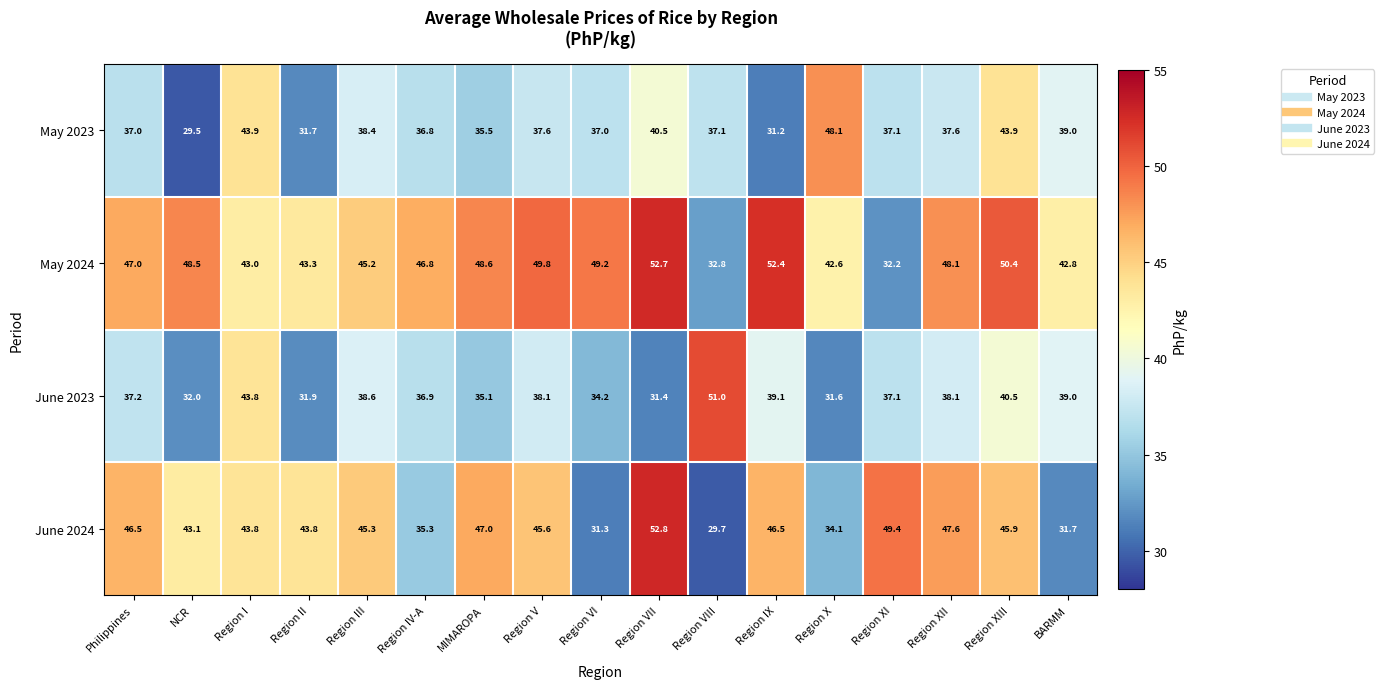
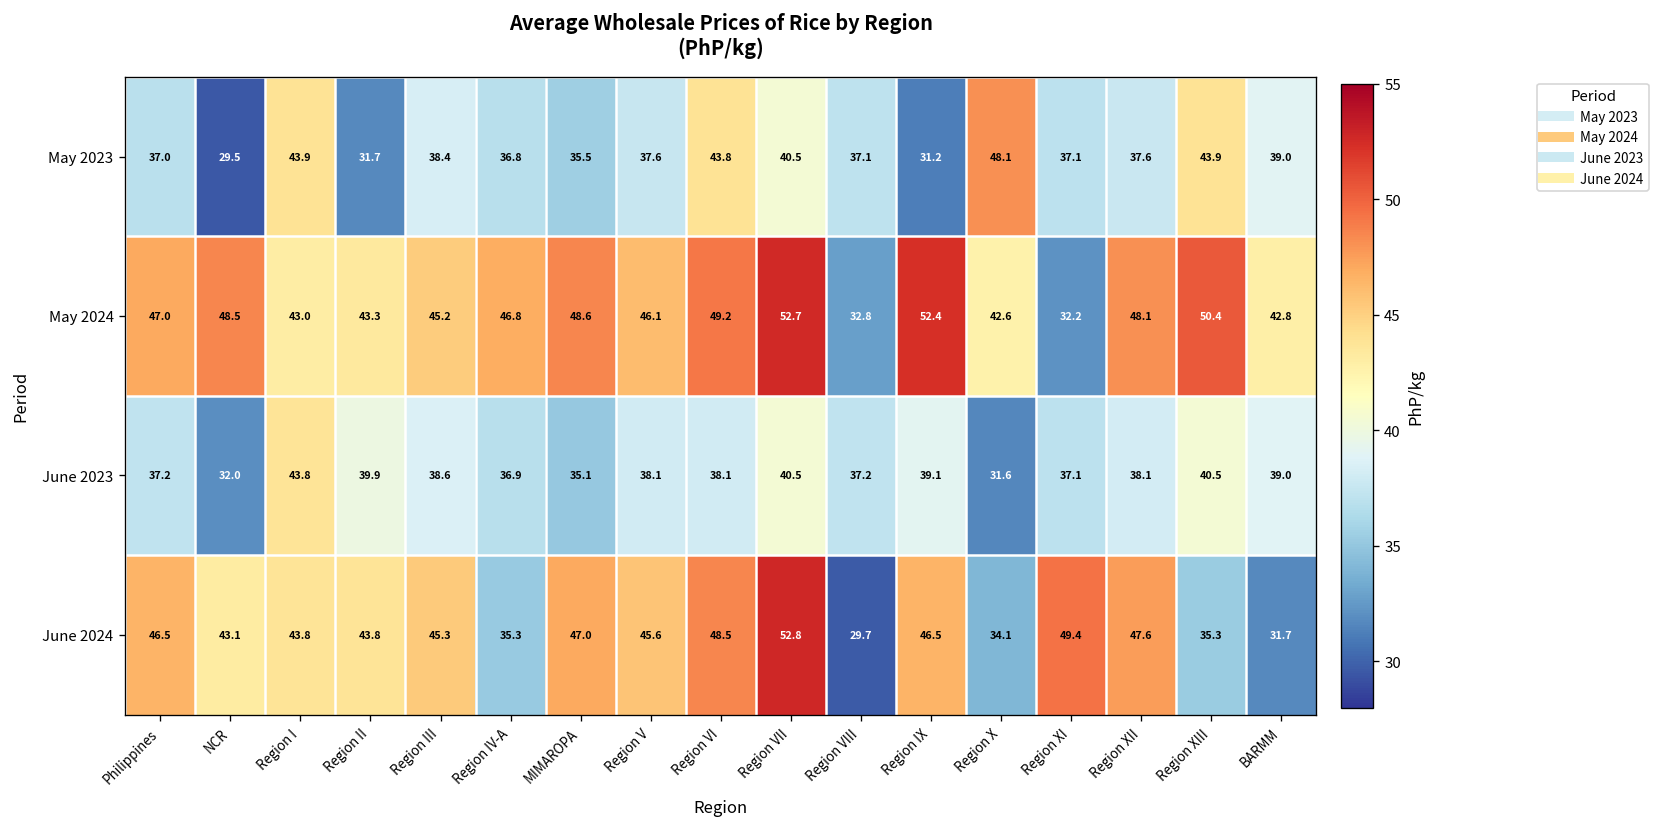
May 2023, Region VI: 37.0 -> 43.8
May 2024, Region V: 49.8 -> 46.1
June 2023, Region II: 31.9 -> 39.9
June 2023, Region VI: 34.2 -> 38.1
June 2023, Region VII: 31.4 -> 40.5
June 2023, Region VIII: 51.0 -> 37.2
June 2024, Region VI: 31.3 -> 48.5
June 2024, Region XIII: 45.9 -> 35.3
